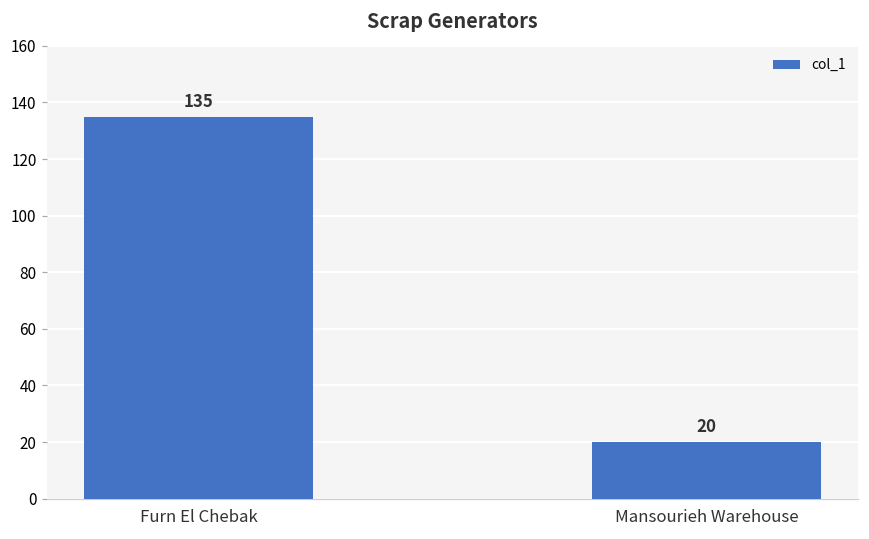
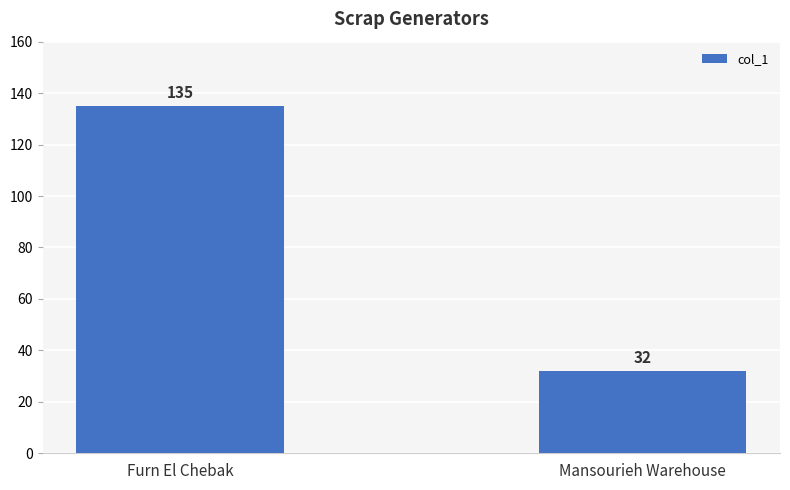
Mansourieh Warehouse: 20 -> 32
